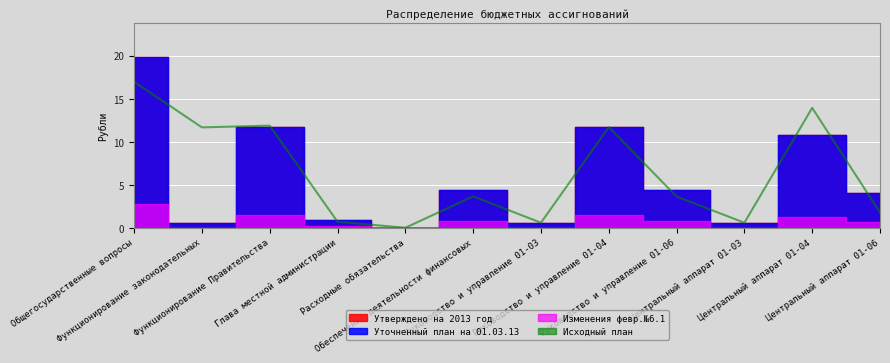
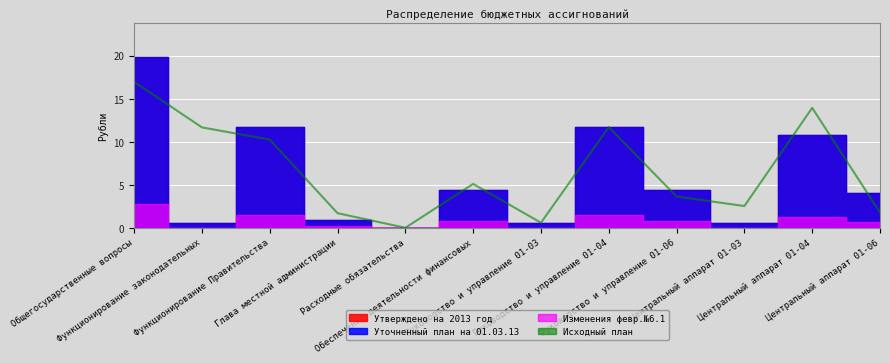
Исходный план, Функционирование Правительства: 12 -> 10
Исходный план, Глава местной администрации: 1 -> 2
Исходный план, Обеспечение деятельности финансовых: 4 -> 5
Исходный план, Центральный аппарат 01-03: 1 -> 3
